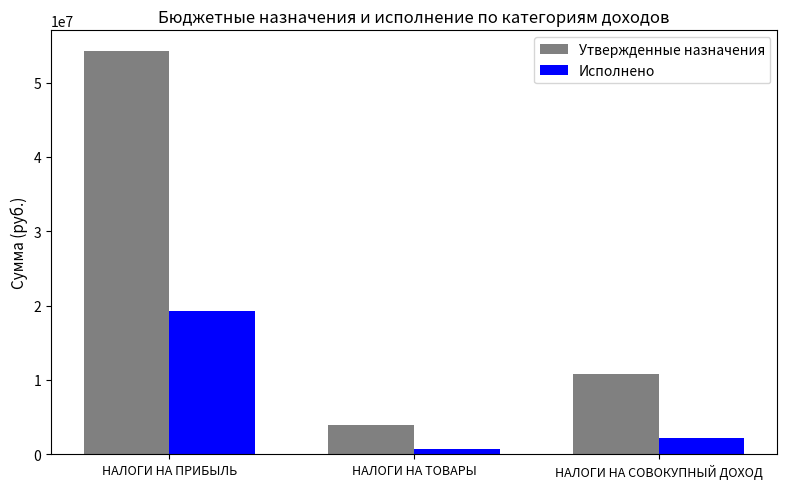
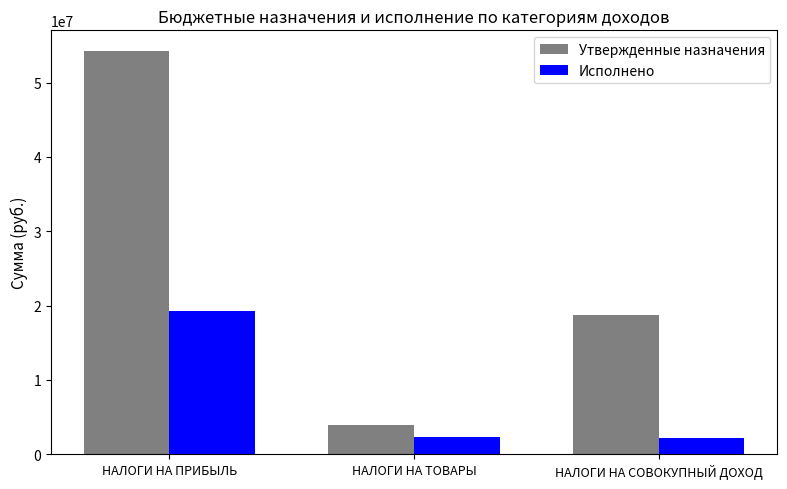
Исполнено, НАЛОГИ НА ТОВАРЫ: 1000000 -> 2000000
Утвержденные назначения, НАЛОГИ НА СОВОКУПНЫЙ ДОХОД: 11000000 -> 19000000
